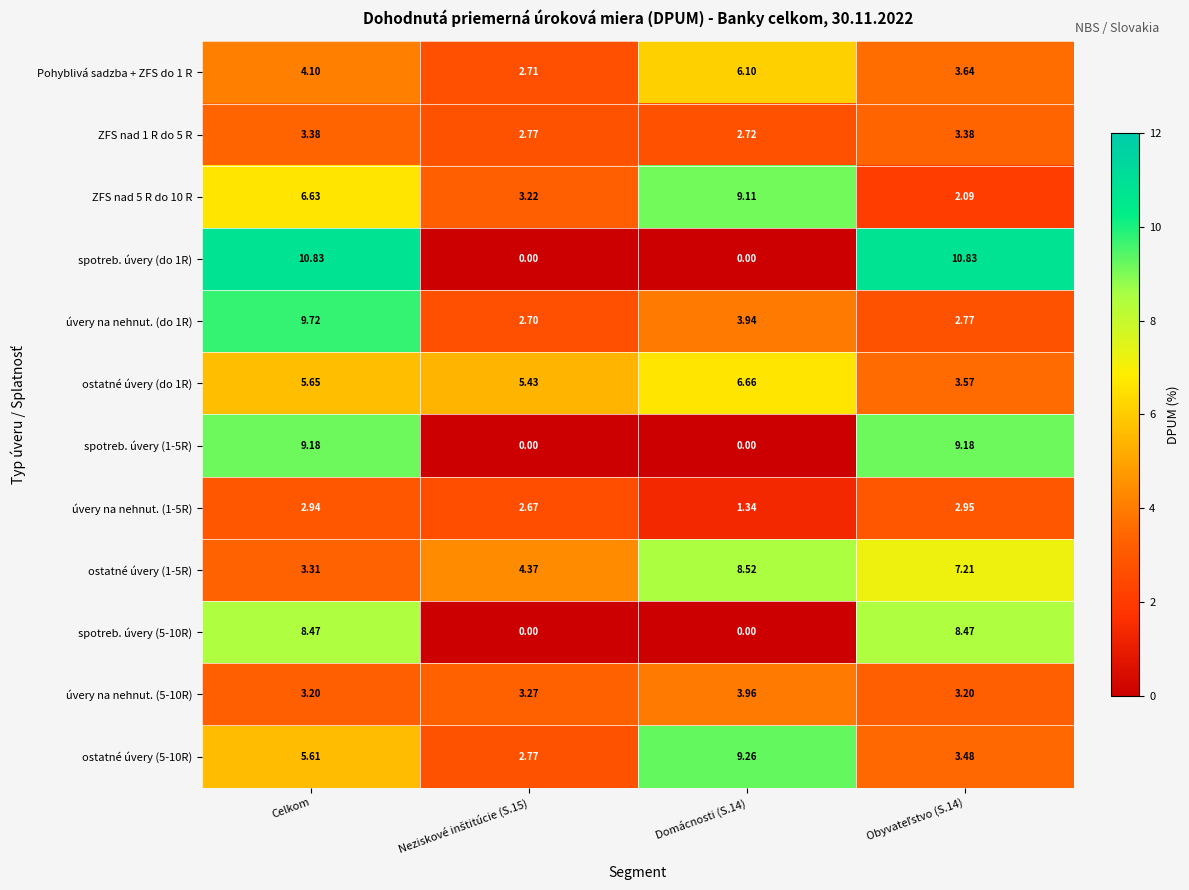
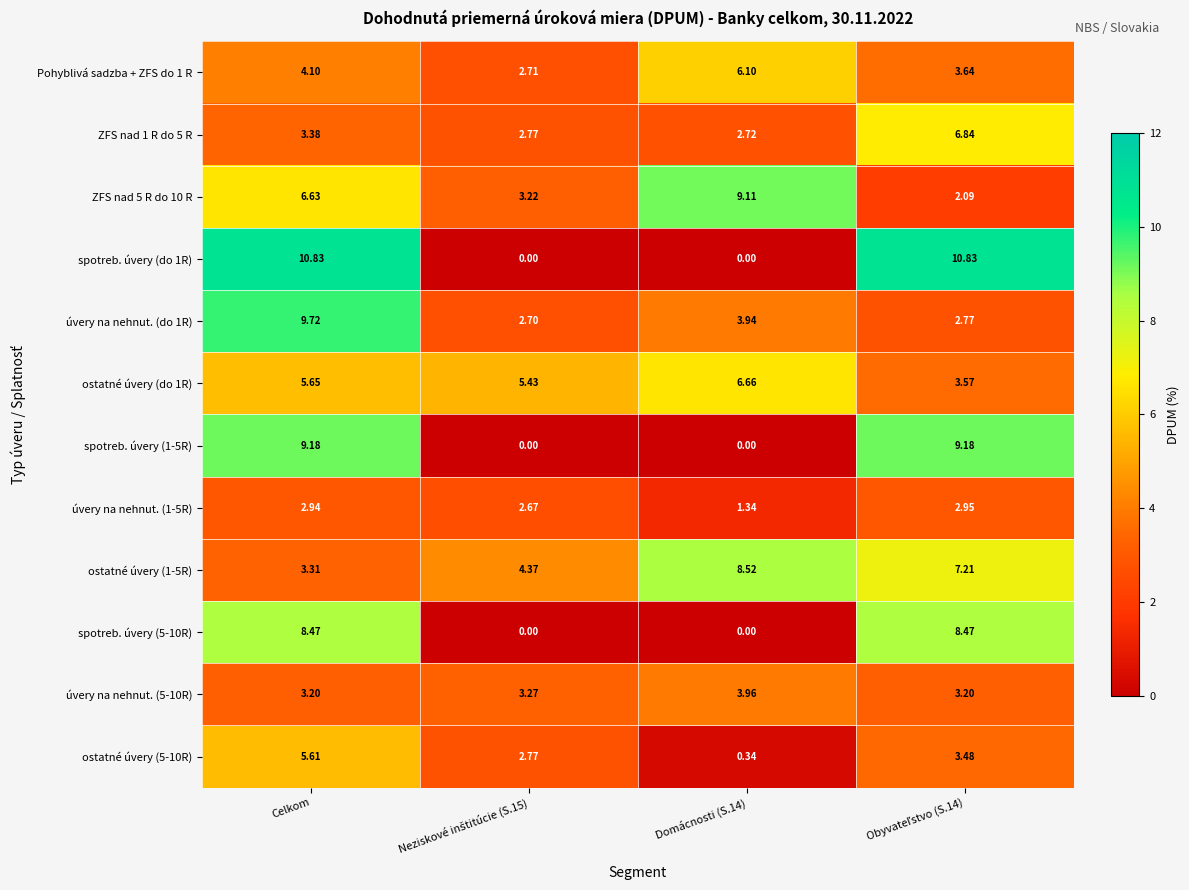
ZFS nad 1 R do 5 R, Obyvateľstvo (S.14): 3.38 -> 6.84
ostatné úvery (5-10R), Domácnosti (S.14): 9.26 -> 0.34
